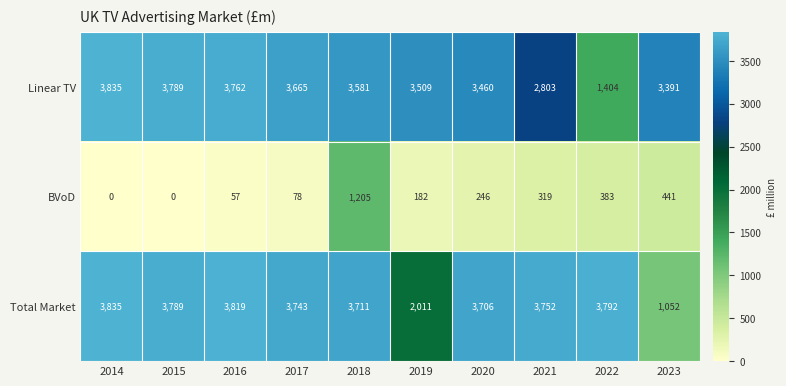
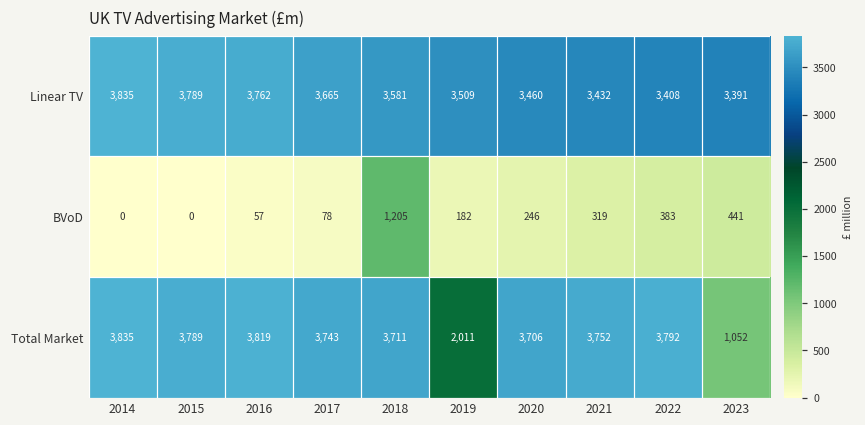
Linear TV, 2021: 2,803 -> 3,432
Linear TV, 2022: 1,404 -> 3,408
